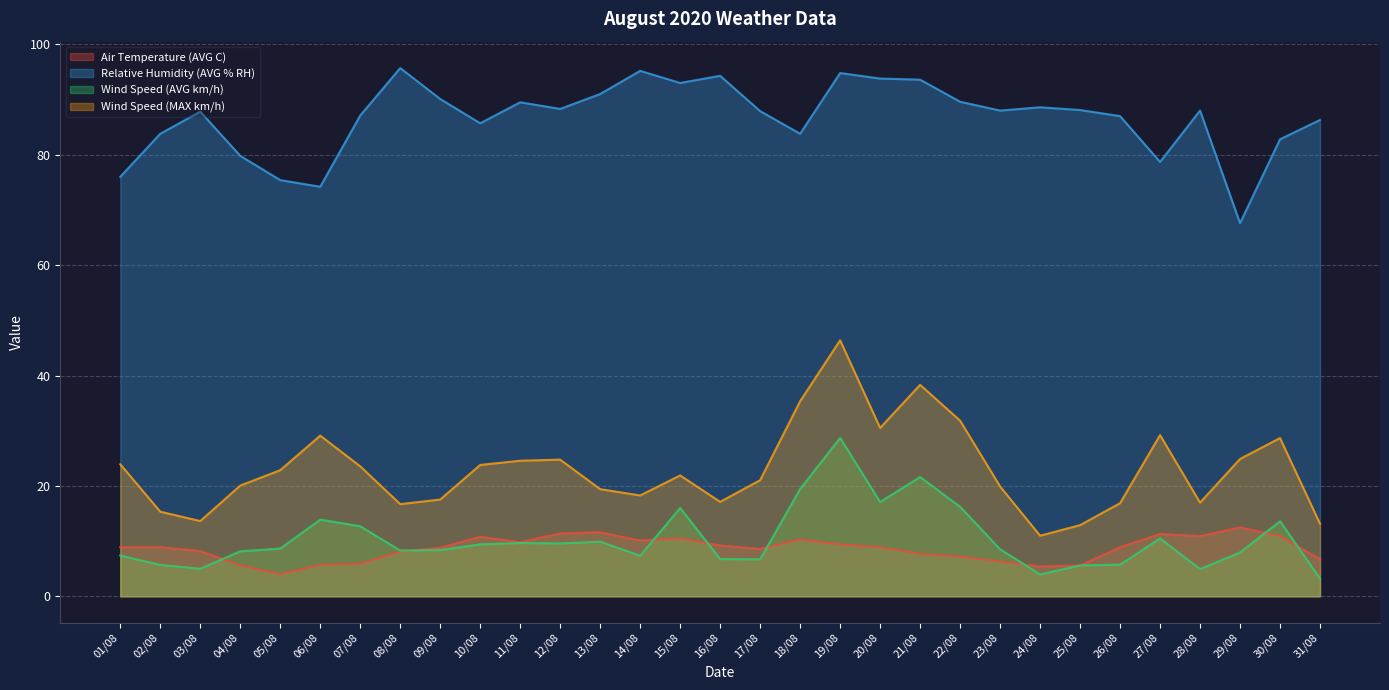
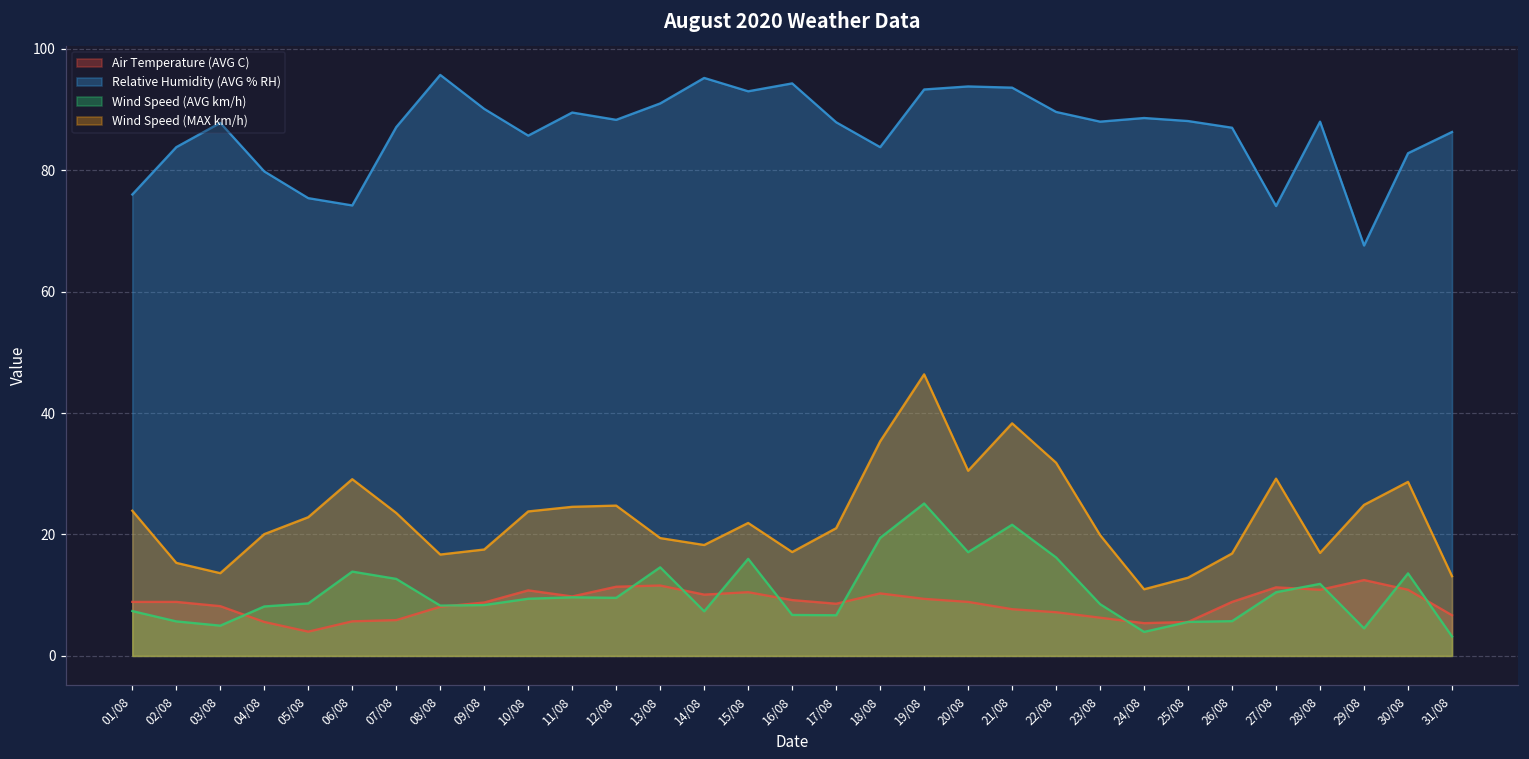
Wind Speed (AVG km/h), 13/08: 10 -> 15
Relative Humidity (AVG % RH), 19/08: 95 -> 93
Wind Speed (AVG km/h), 19/08: 29 -> 25
Relative Humidity (AVG % RH), 27/08: 79 -> 74
Wind Speed (AVG km/h), 28/08: 5 -> 12
Wind Speed (AVG km/h), 29/08: 8 -> 5
